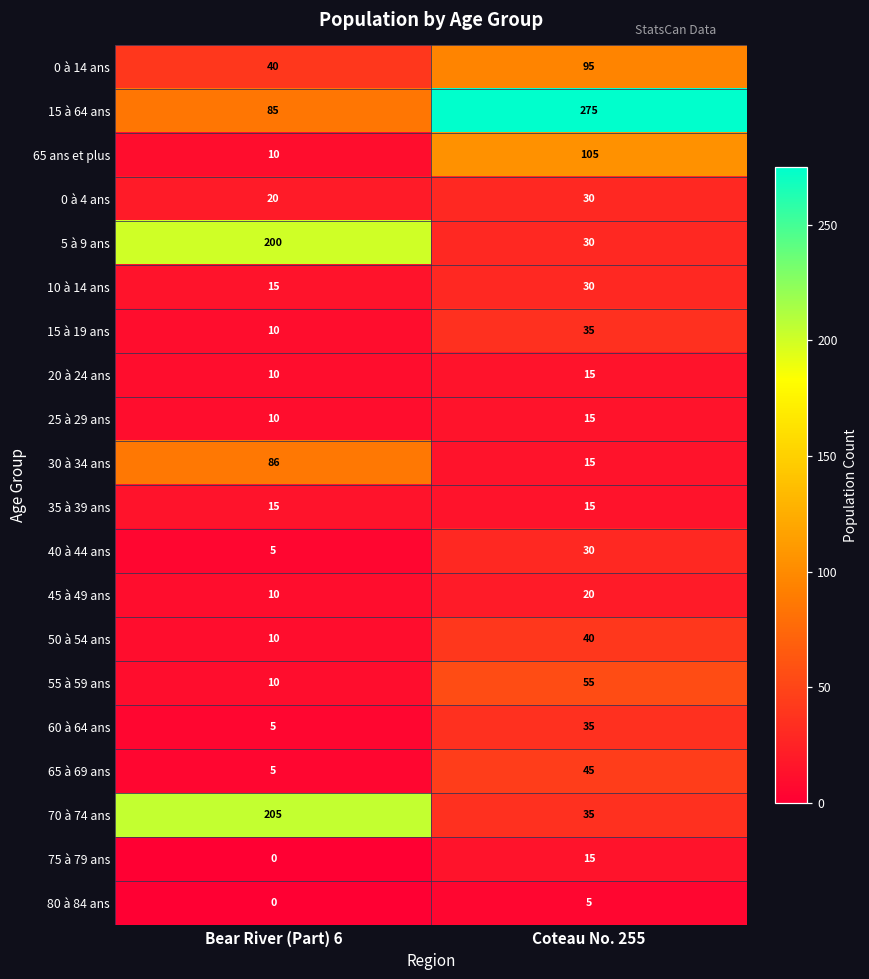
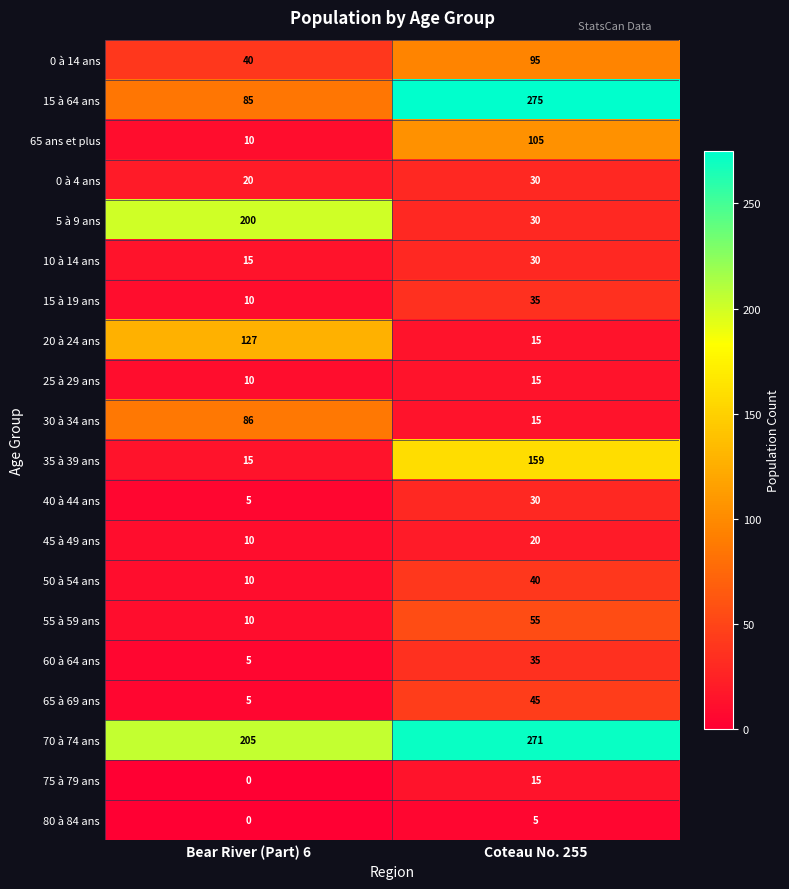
20 à 24 ans, Bear River (Part) 6: 10 -> 127
35 à 39 ans, Coteau No. 255: 15 -> 159
70 à 74 ans, Coteau No. 255: 35 -> 271
